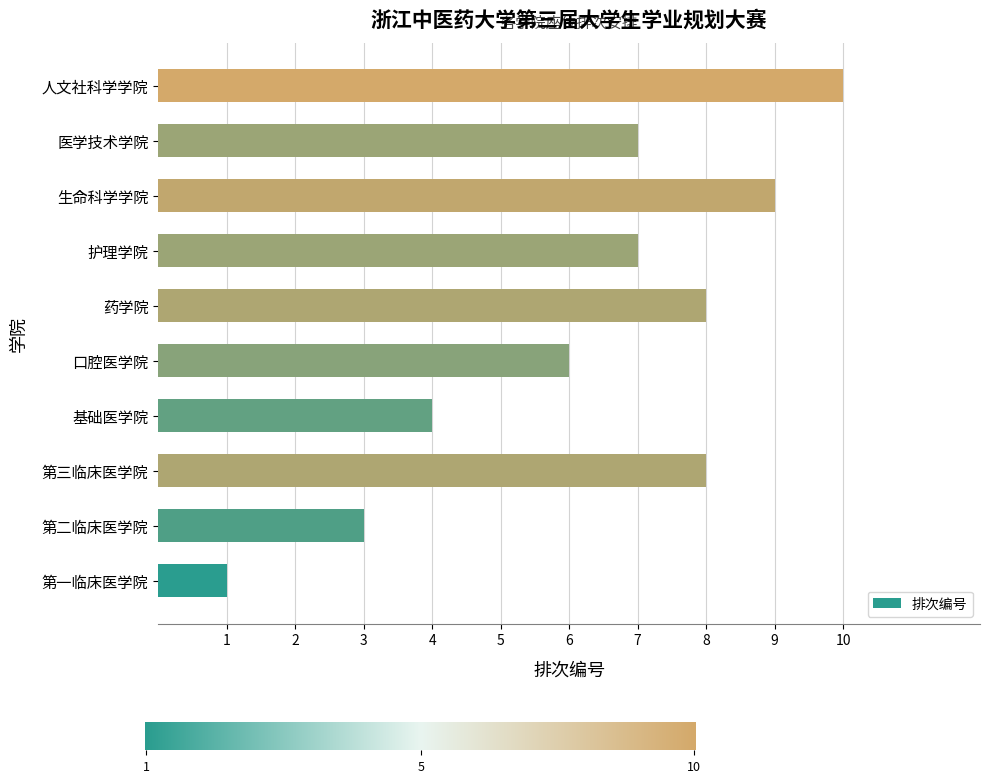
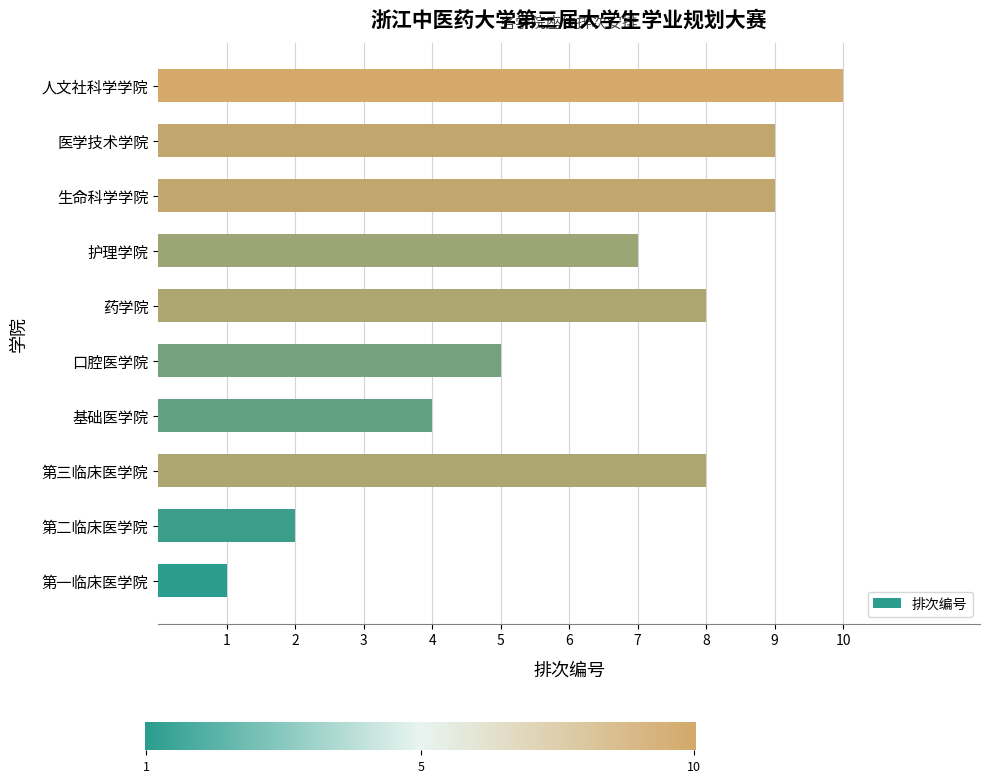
医学技术学院: 7 -> 9
口腔医学院: 6 -> 5
第二临床医学院: 3 -> 2
